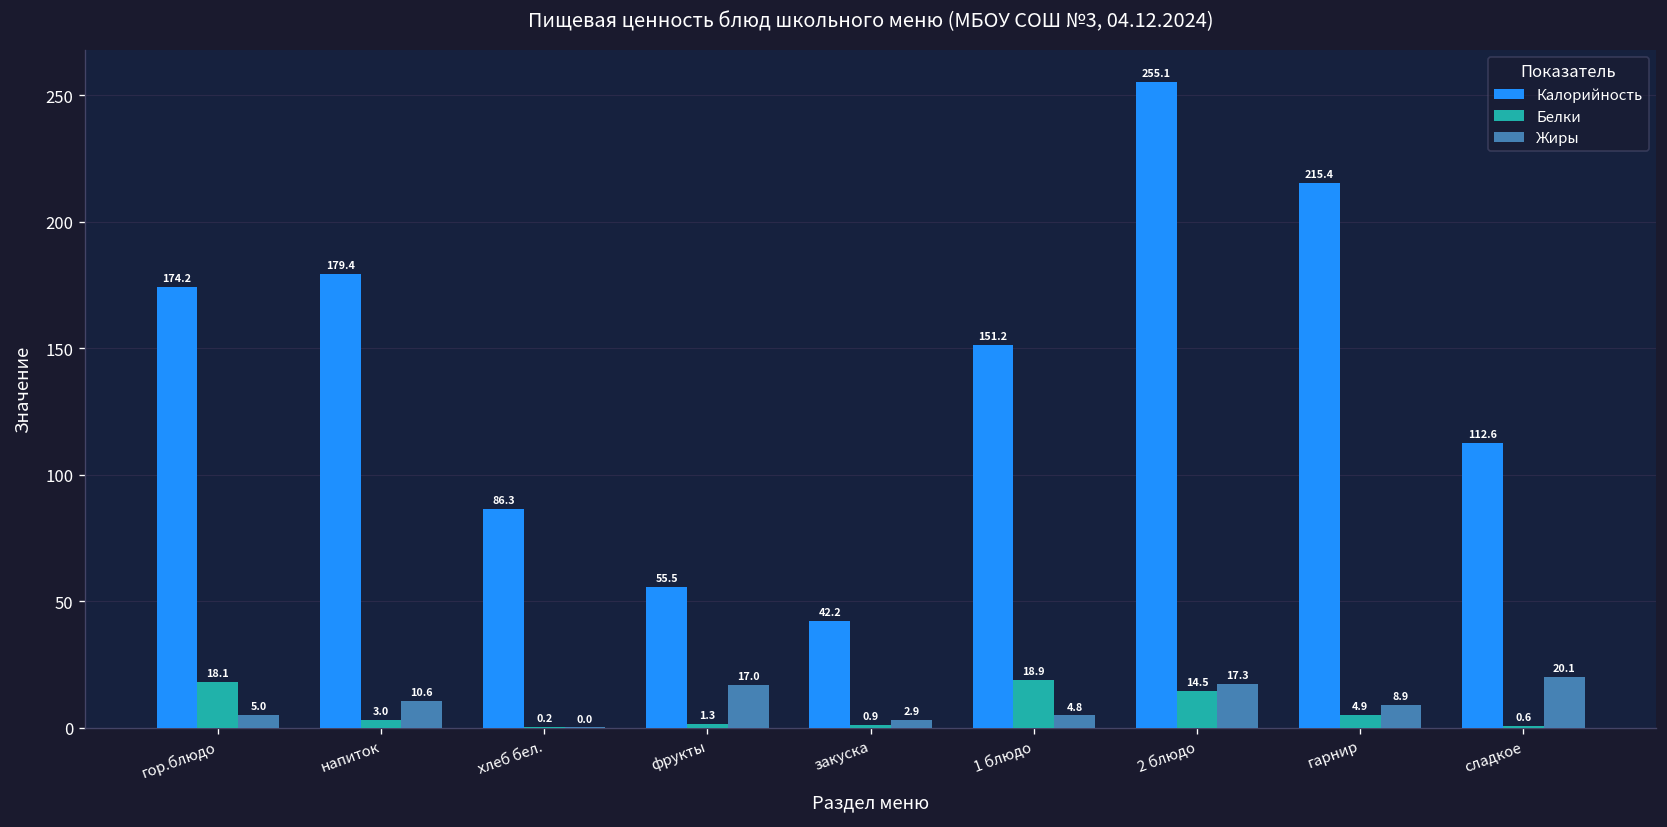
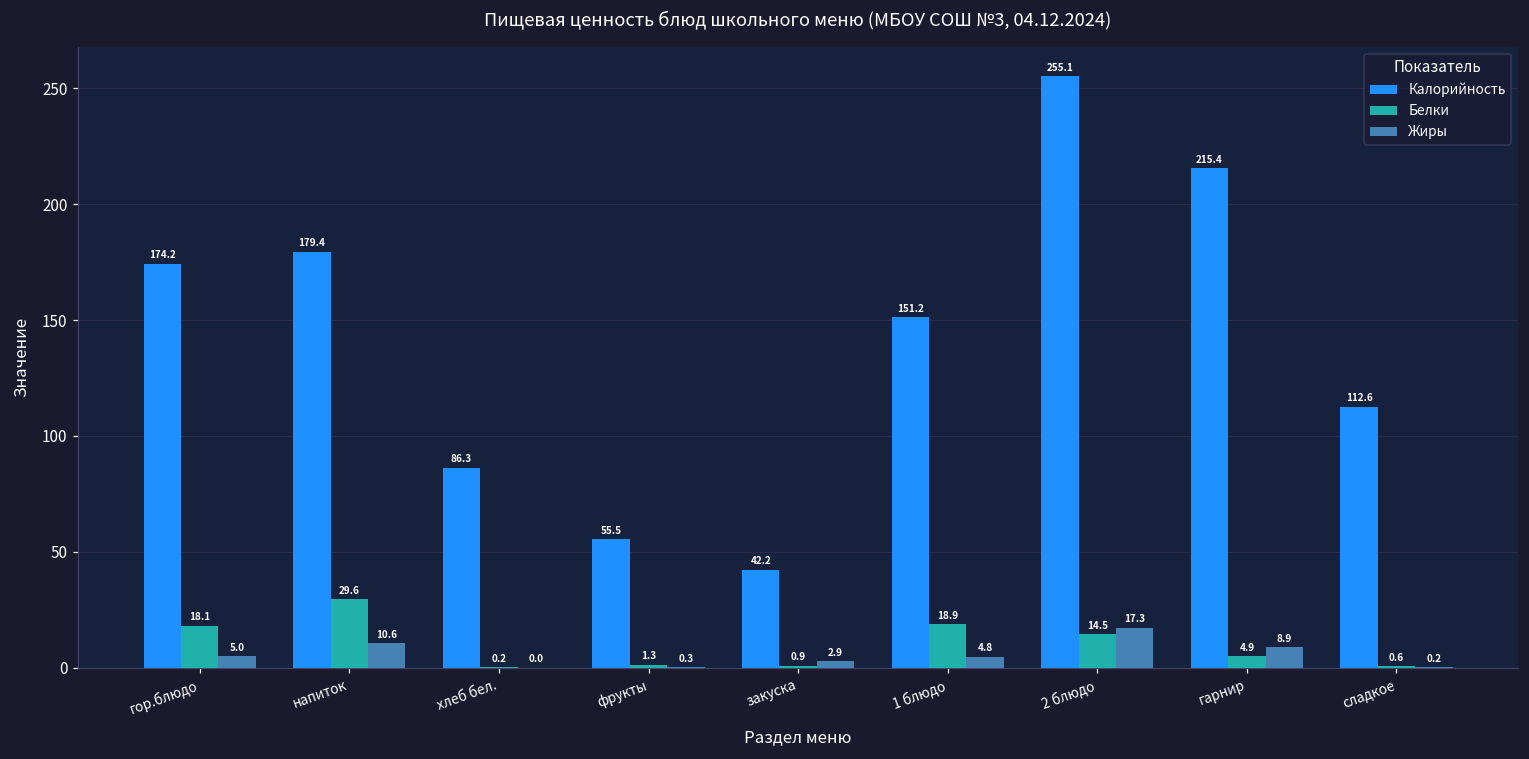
Белки, напиток: 3.0 -> 29.6
Жиры, фрукты: 17.0 -> 0.3
Жиры, сладкое: 20.1 -> 0.2
